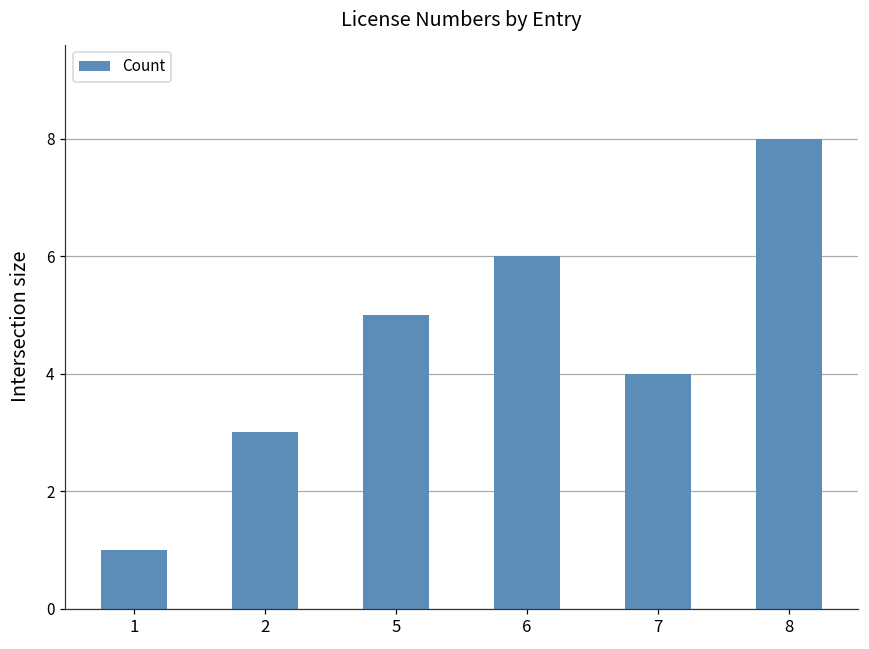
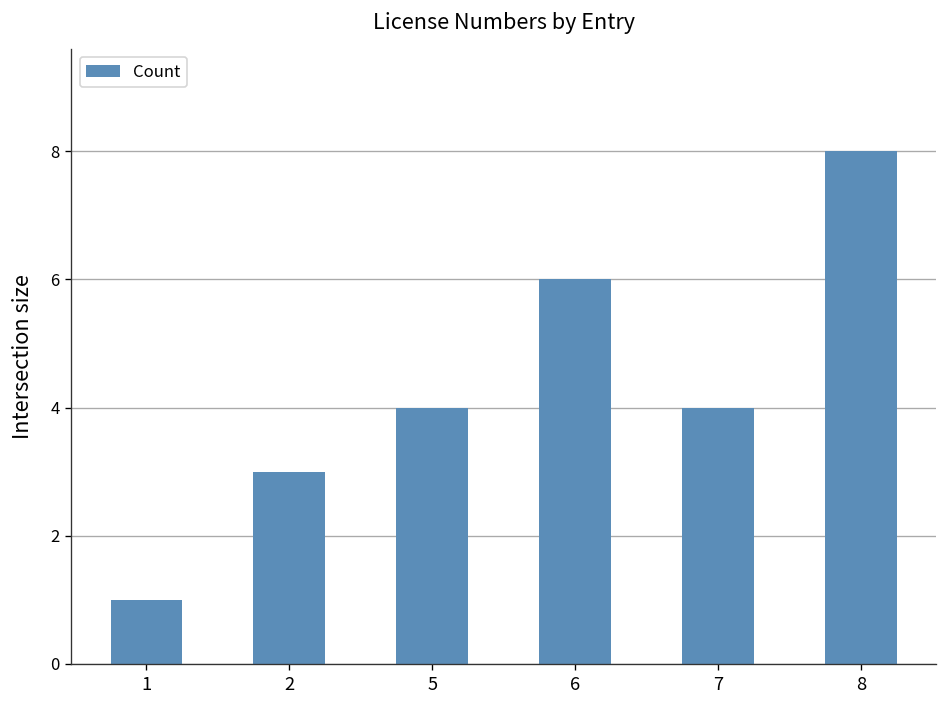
5: 5 -> 4
